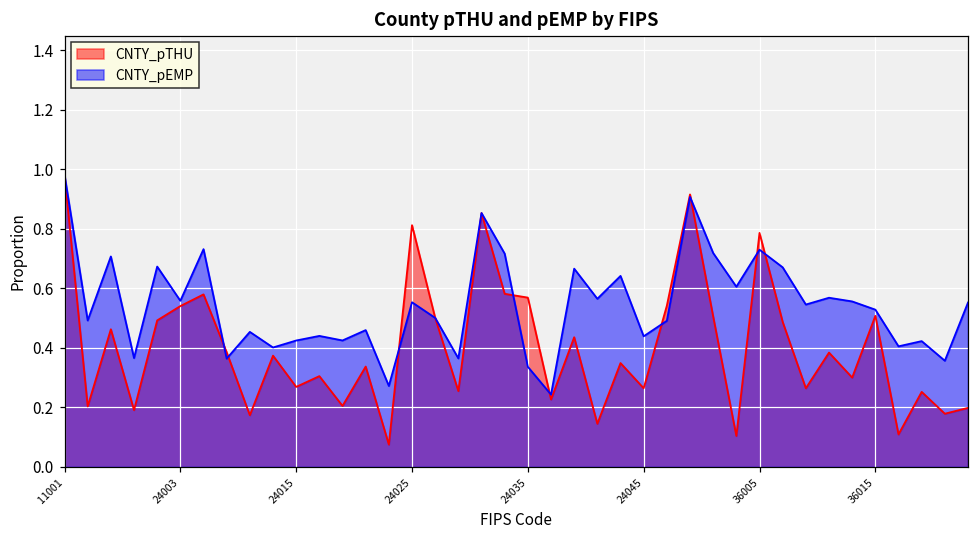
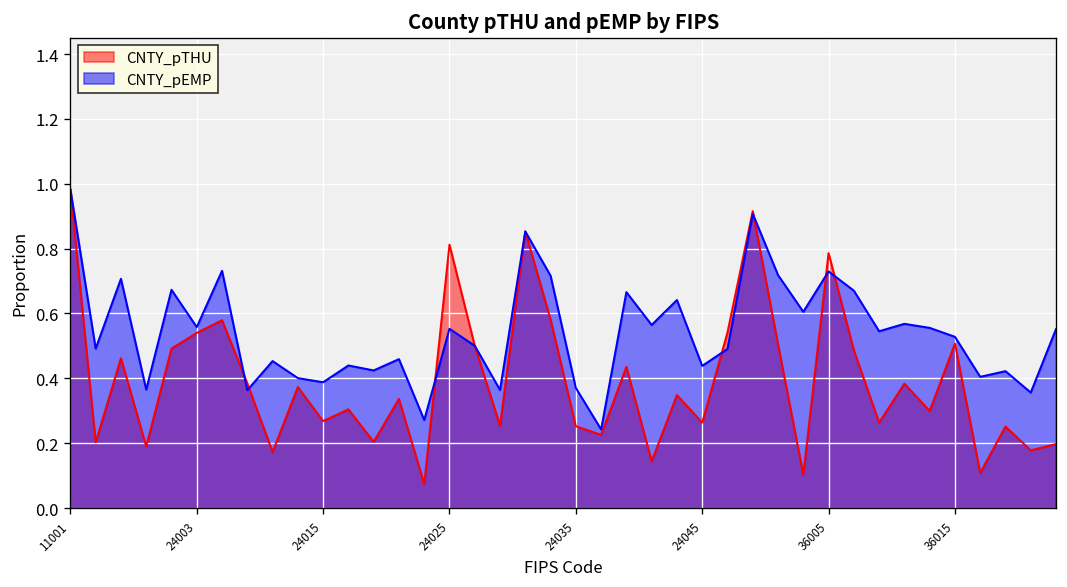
CNTY_pEMP, 24015: 0.42 -> 0.39
CNTY_pTHU, 24035: 0.57 -> 0.25
CNTY_pEMP, 24035: 0.34 -> 0.37
